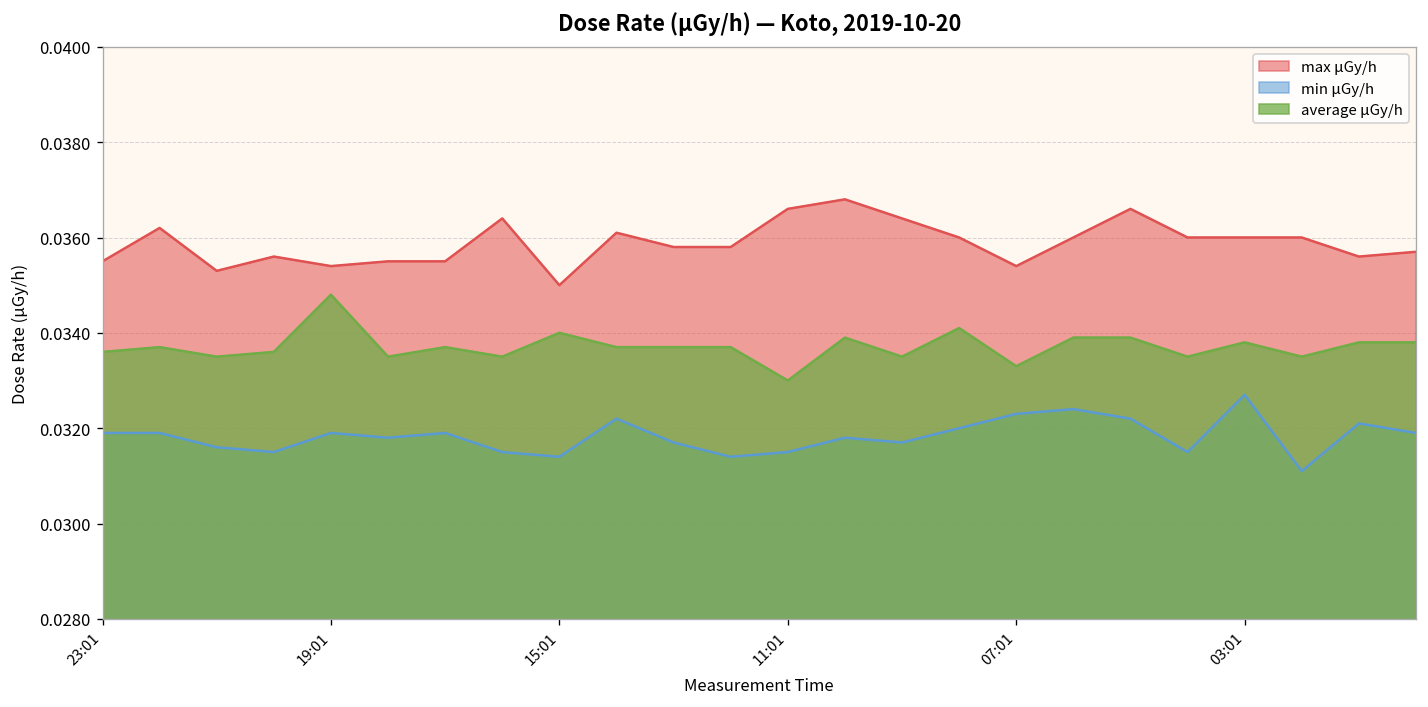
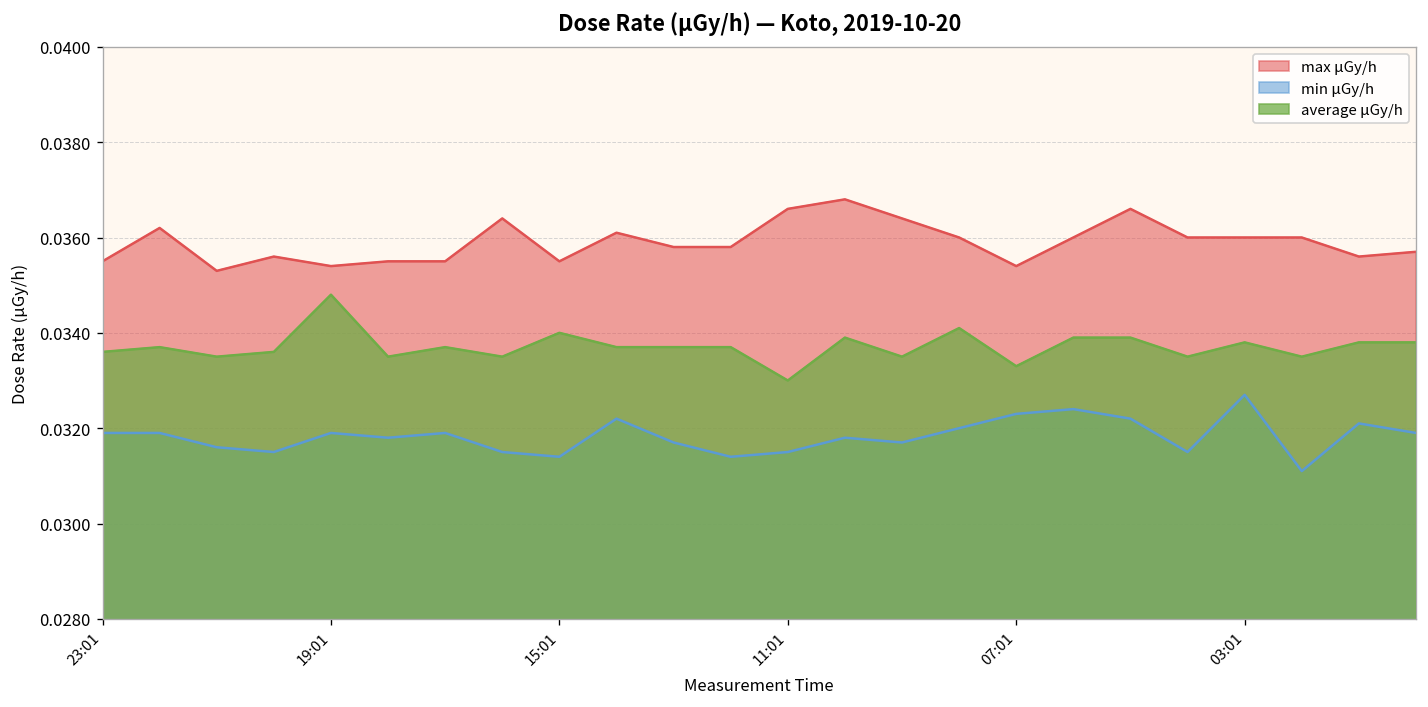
max μGy/h, 15:01: 0.0350 -> 0.0355
